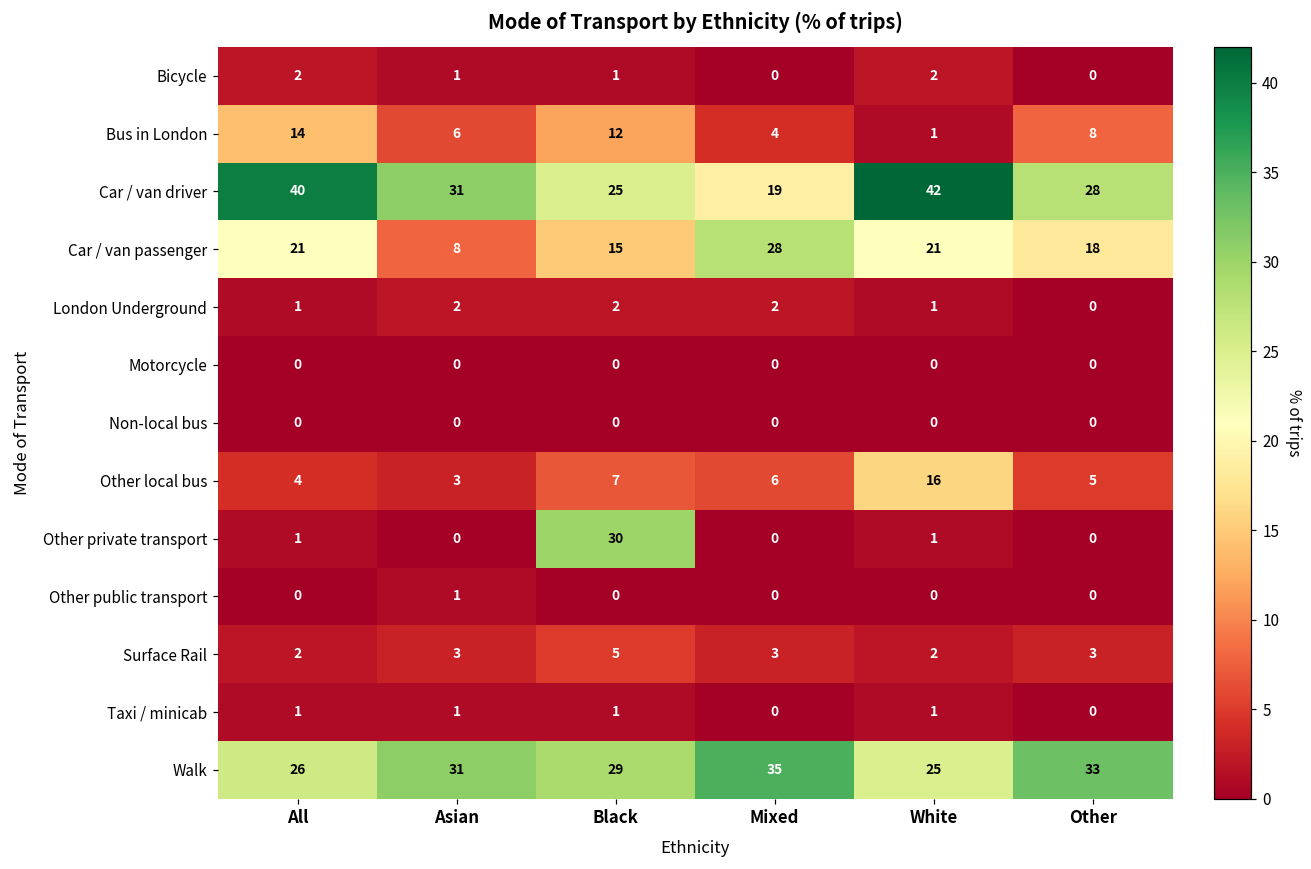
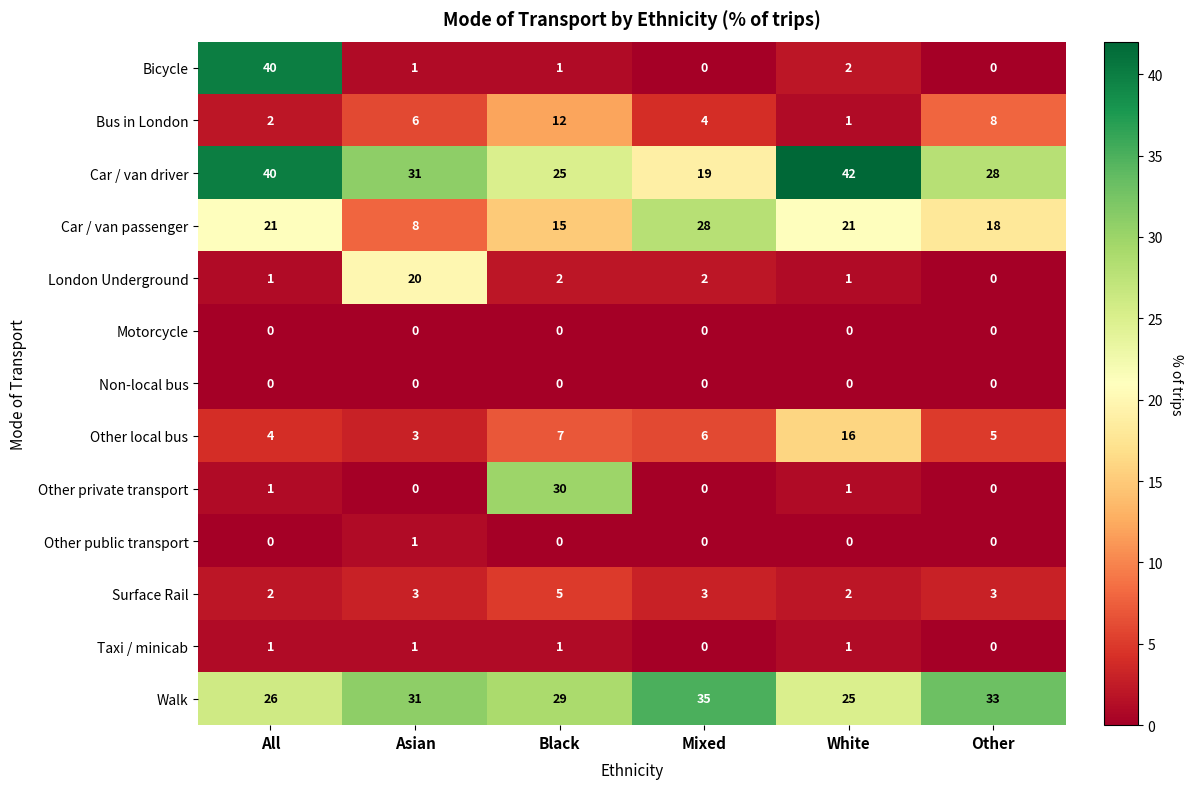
Bicycle, All: 2 -> 40
Bus in London, All: 14 -> 2
London Underground, Asian: 2 -> 20
